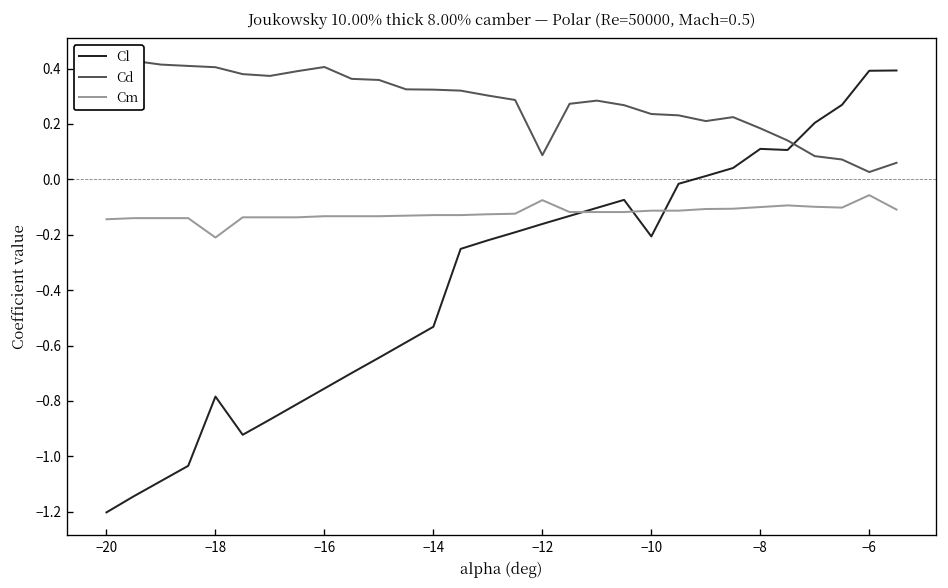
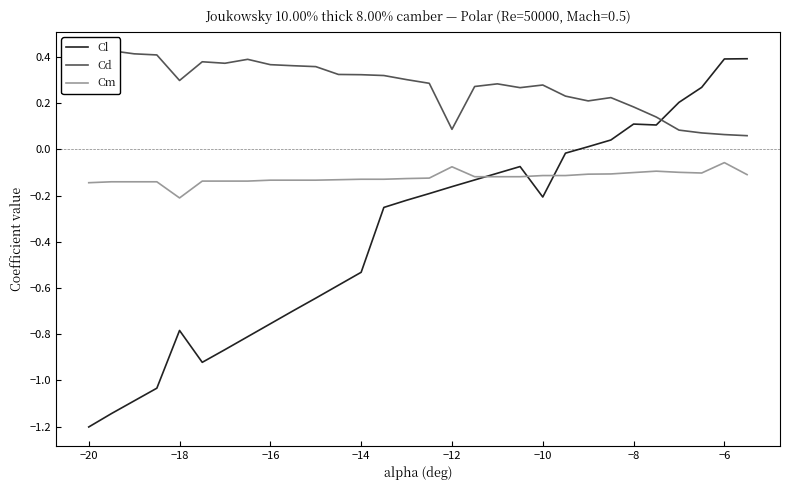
Cd, −18: 0.40 -> 0.30
Cd, −16: 0.41 -> 0.37
Cd, −10: 0.24 -> 0.28
Cd, −6: 0.03 -> 0.06
